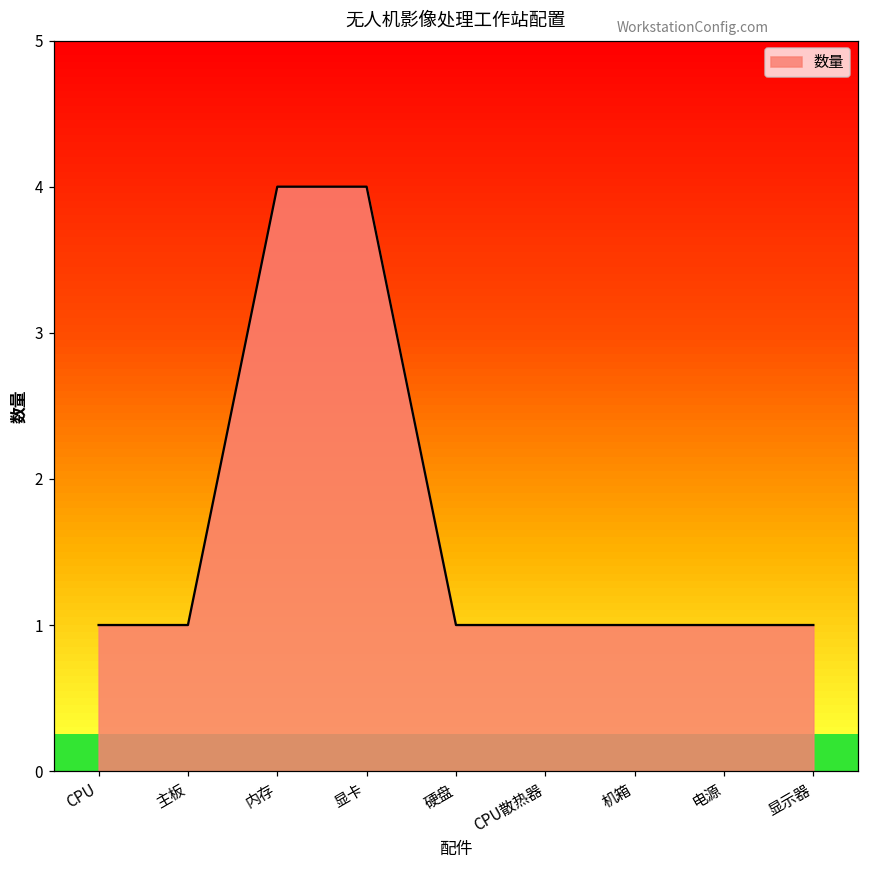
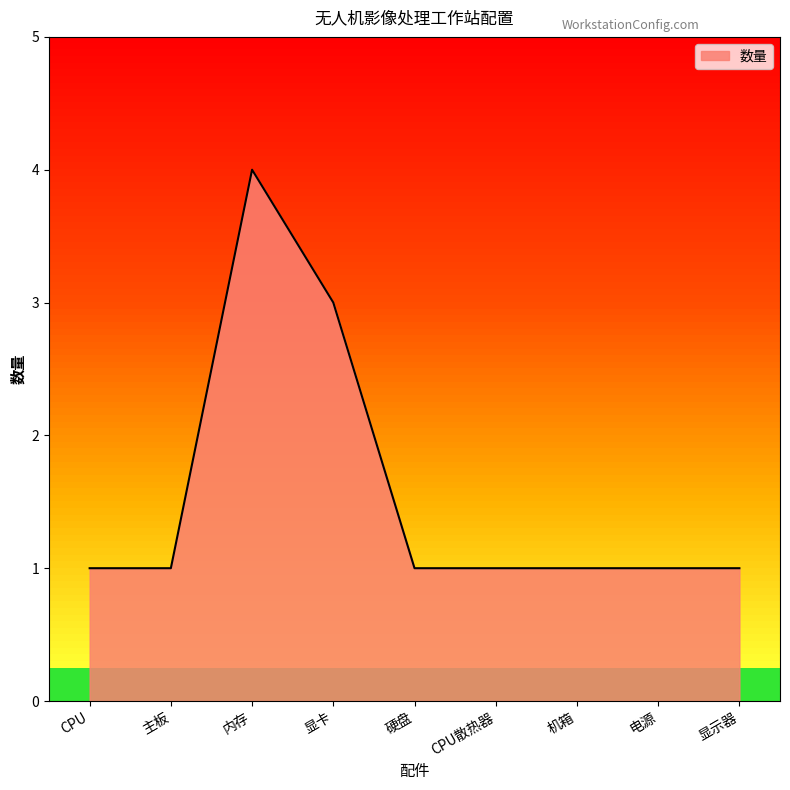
显卡: 4 -> 3
